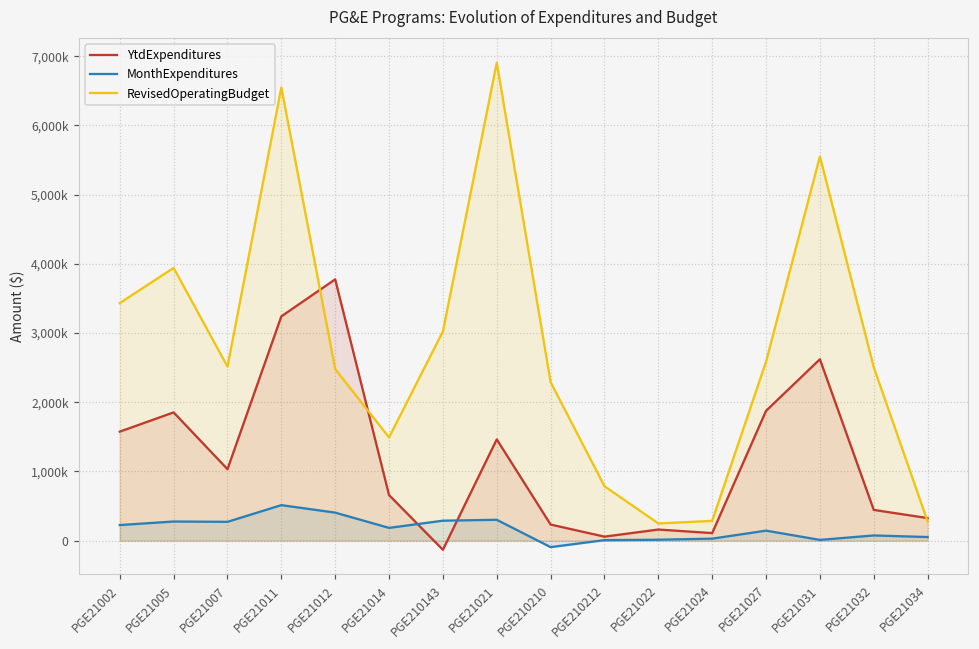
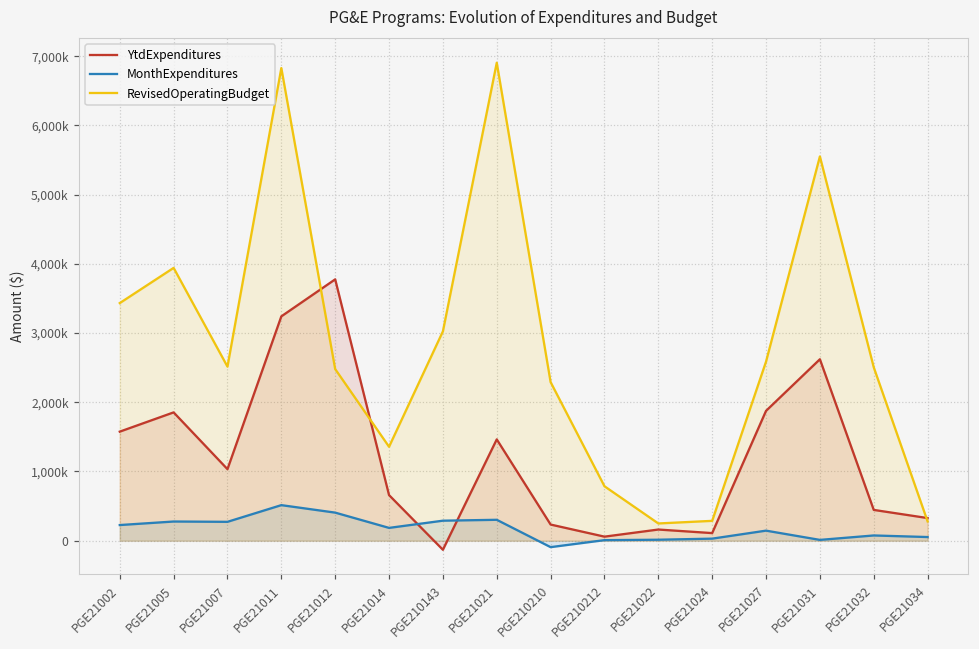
RevisedOperatingBudget, PGE21011: 6,500,000 -> 6,800,000
RevisedOperatingBudget, PGE21014: 1,500,000 -> 1,400,000
